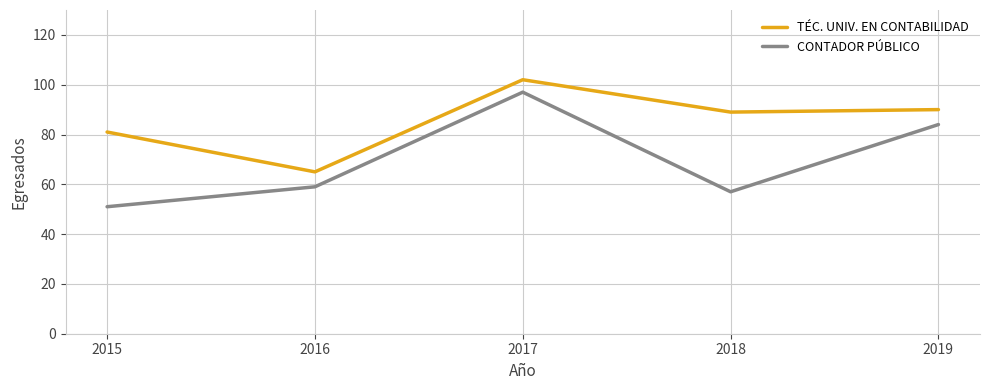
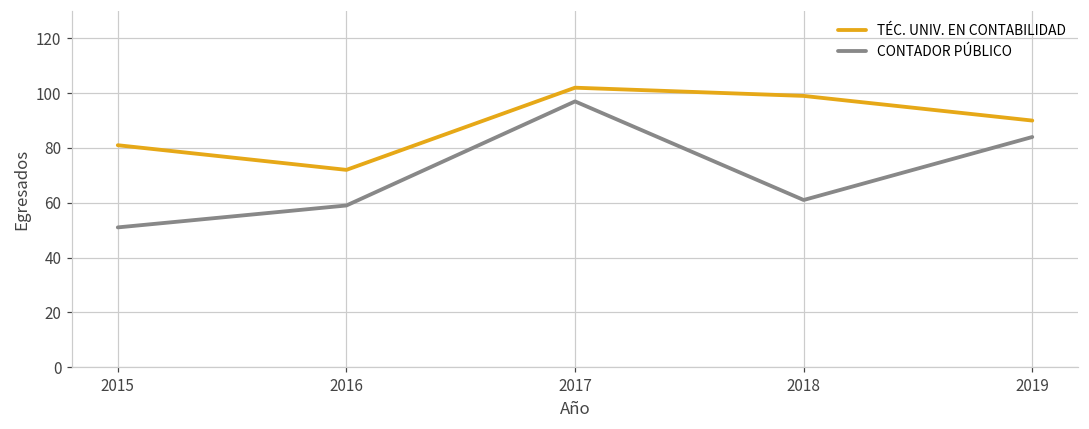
TÉC. UNIV. EN CONTABILIDAD, 2016: 65 -> 72
TÉC. UNIV. EN CONTABILIDAD, 2018: 89 -> 99
CONTADOR PÚBLICO, 2018: 57 -> 61
